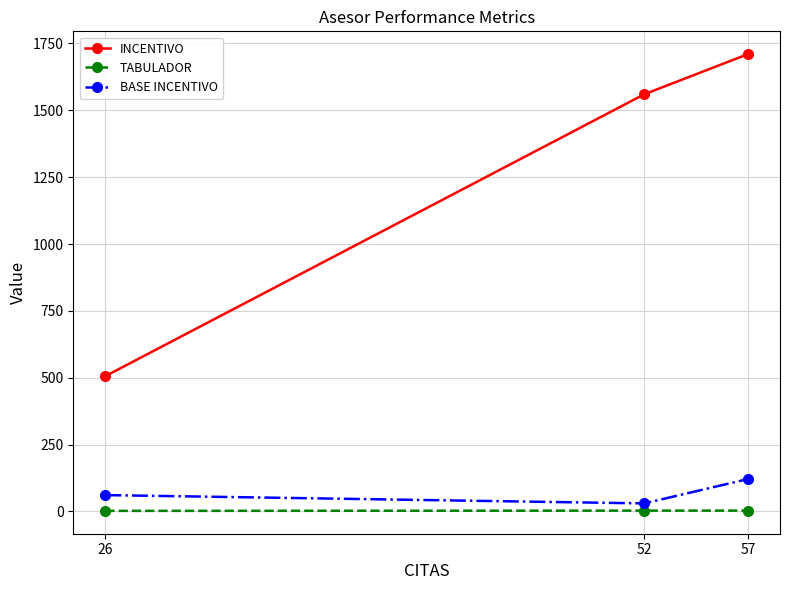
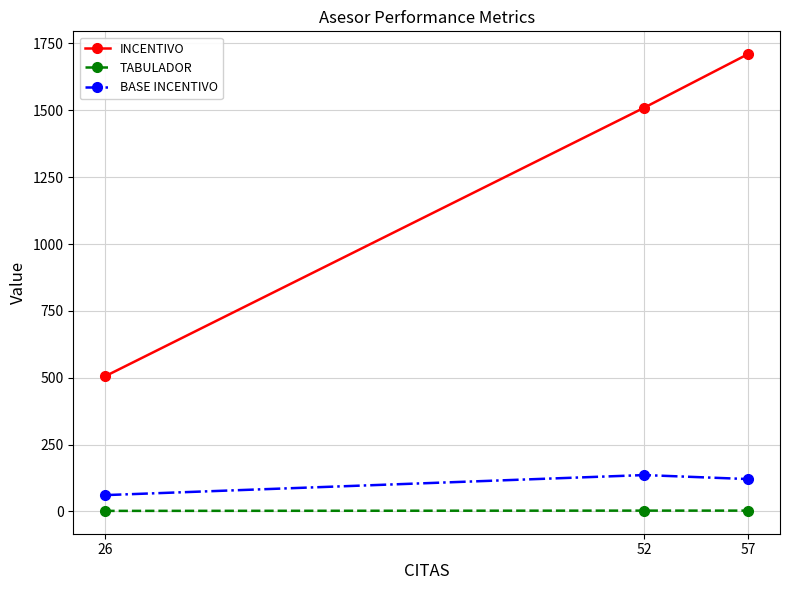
INCENTIVO, 52: 1560 -> 1510
BASE INCENTIVO, 52: 30 -> 140
